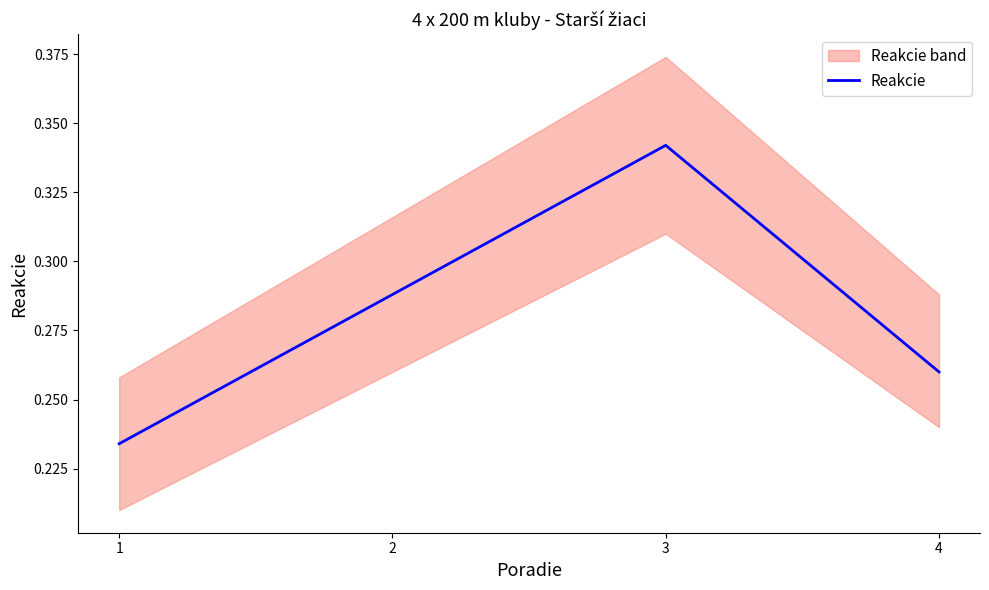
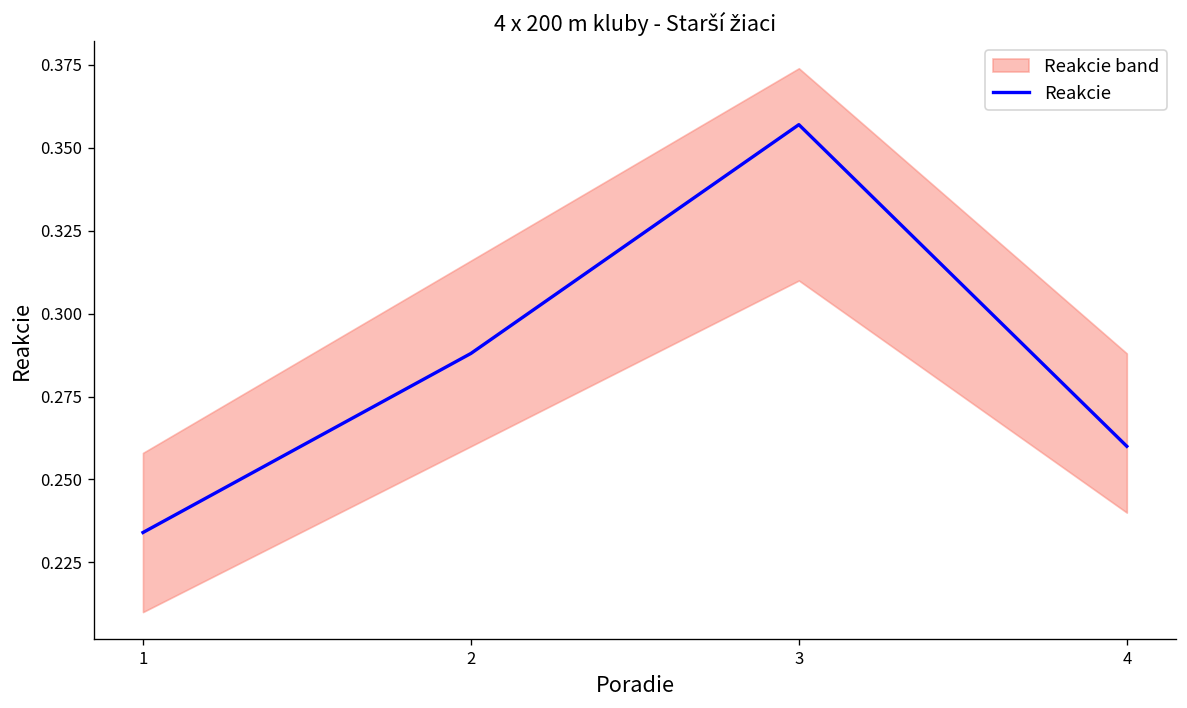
Reakcie, 3: 0.342 -> 0.357
